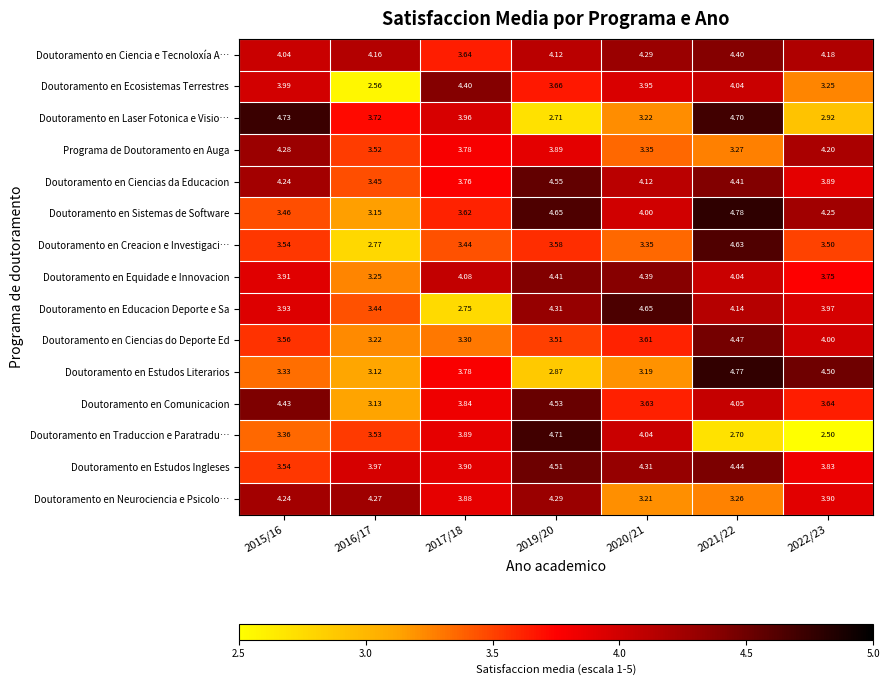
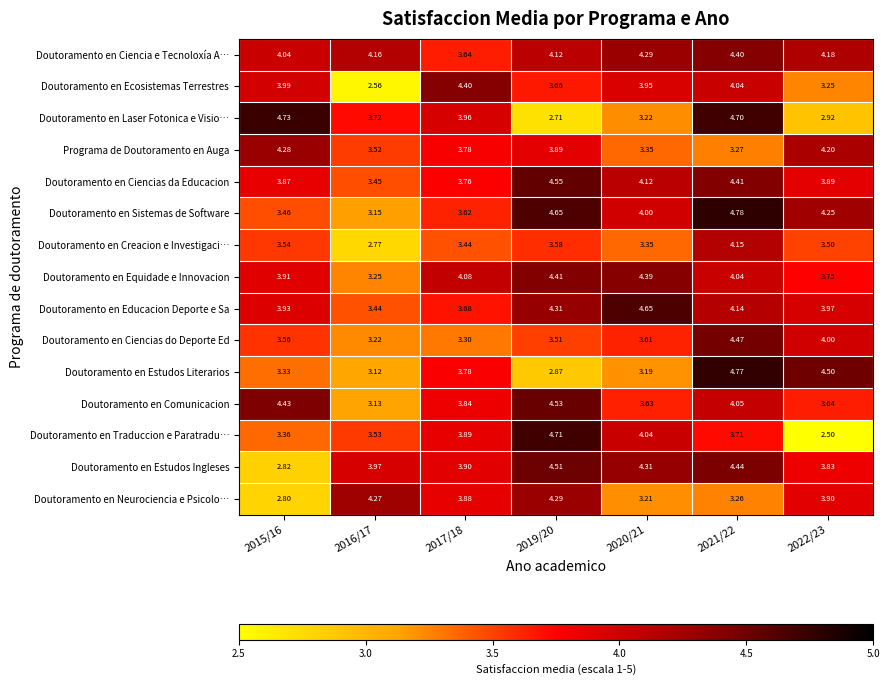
Doutoramento en Ciencias da Educacion, 2015/16: 4.24 -> 3.87
Doutoramento en Creacion e Investigaci…, 2021/22: 4.63 -> 4.15
Doutoramento en Educacion Deporte e Sa, 2017/18: 2.75 -> 3.68
Doutoramento en Traduccion e Paratradu…, 2021/22: 2.70 -> 3.71
Doutoramento en Estudos Ingleses, 2015/16: 3.54 -> 2.82
Doutoramento en Neurociencia e Psicolo…, 2015/16: 4.24 -> 2.80
